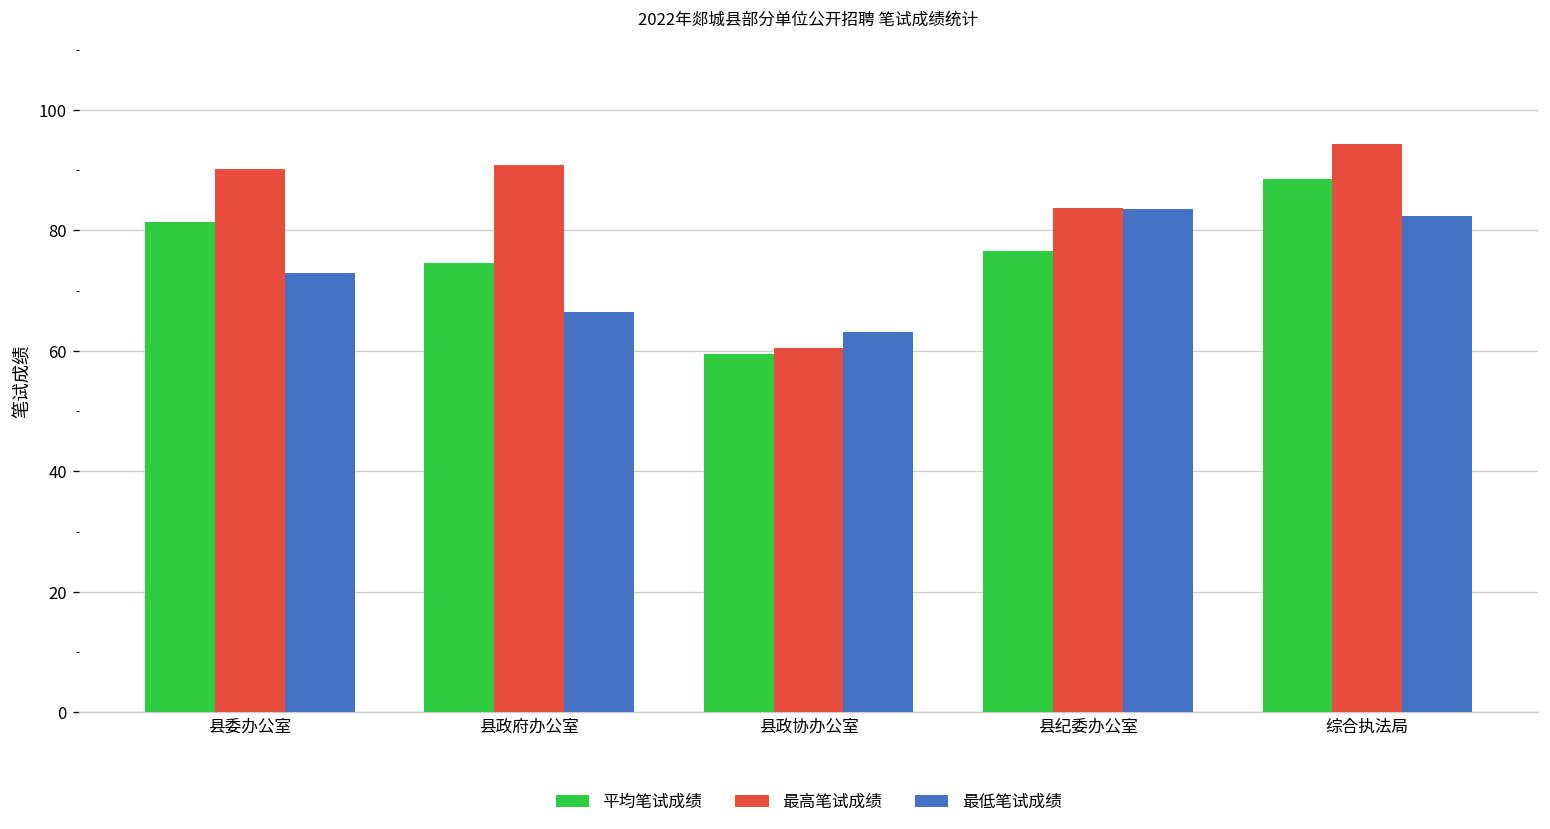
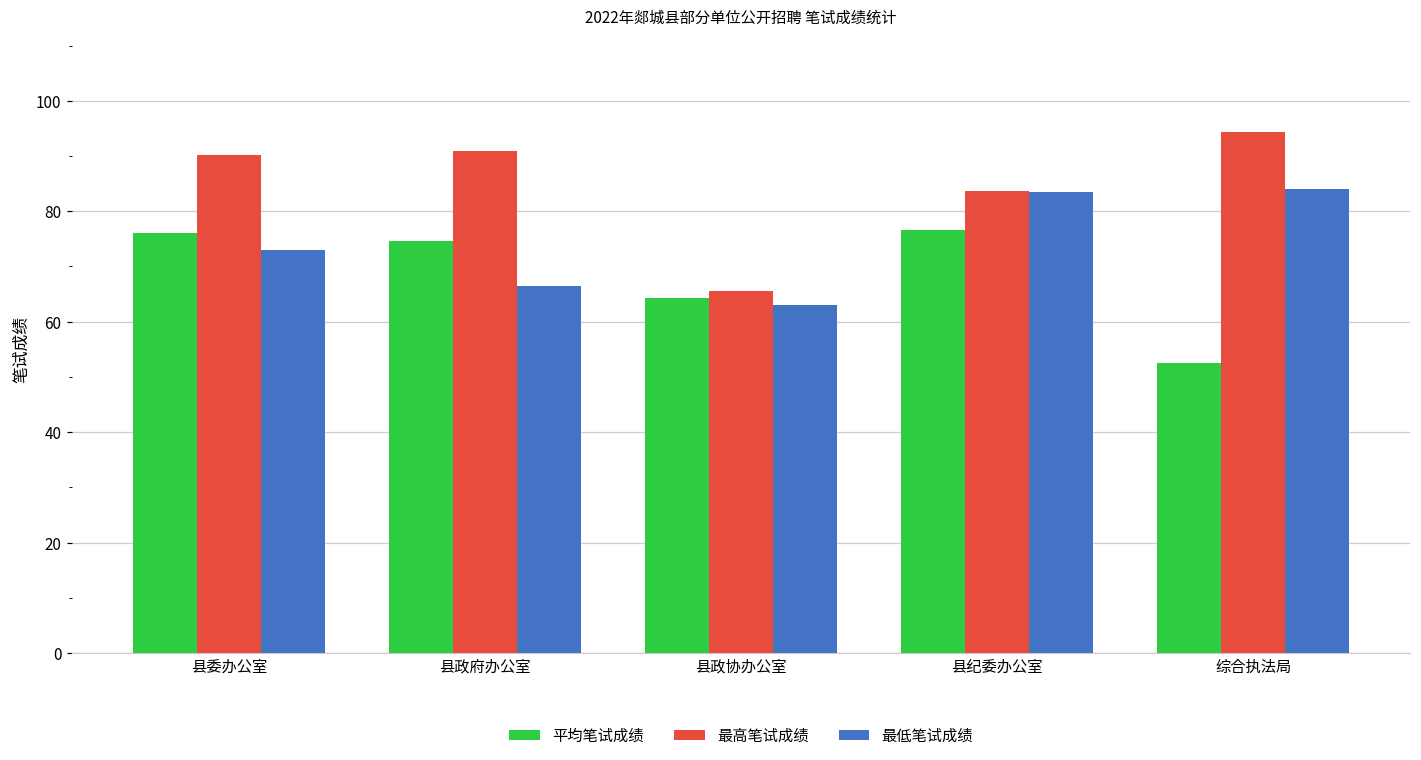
平均笔试成绩, 县委办公室: 81 -> 76
平均笔试成绩, 县政协办公室: 60 -> 64
最高笔试成绩, 县政协办公室: 61 -> 66
平均笔试成绩, 综合执法局: 89 -> 53
最低笔试成绩, 综合执法局: 82 -> 84
